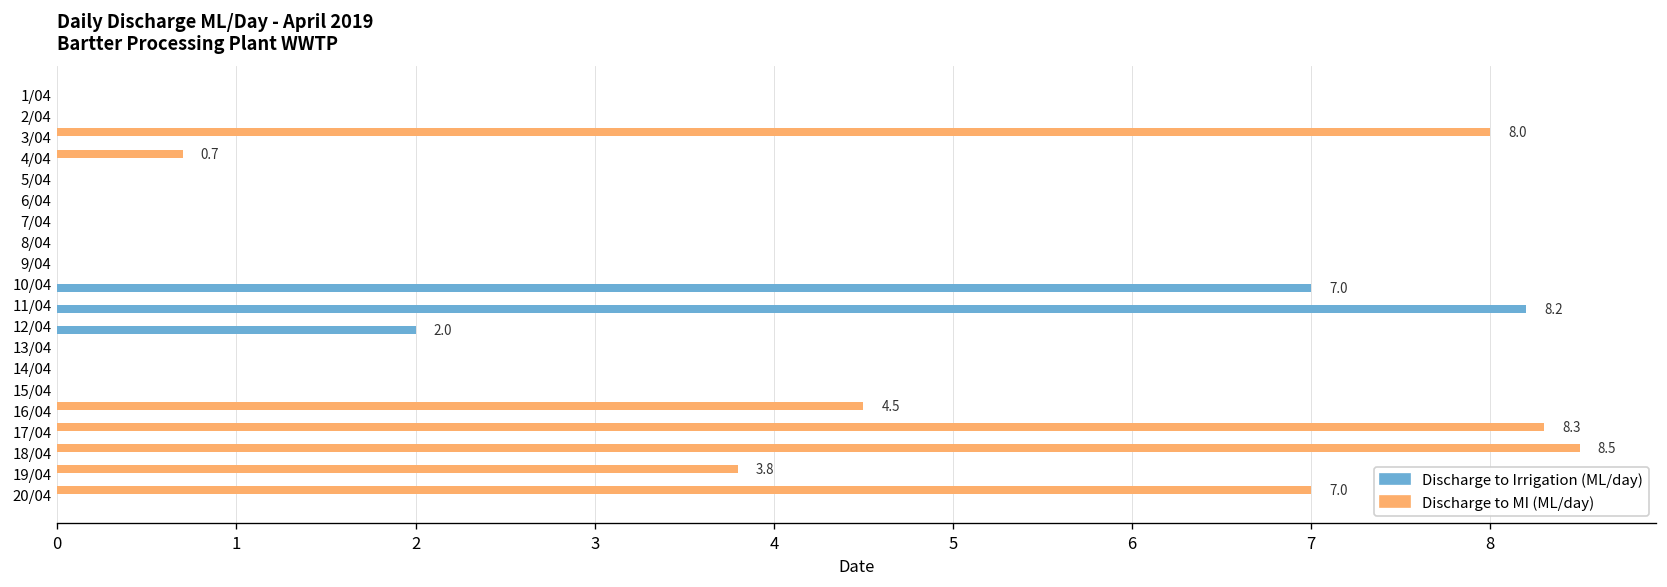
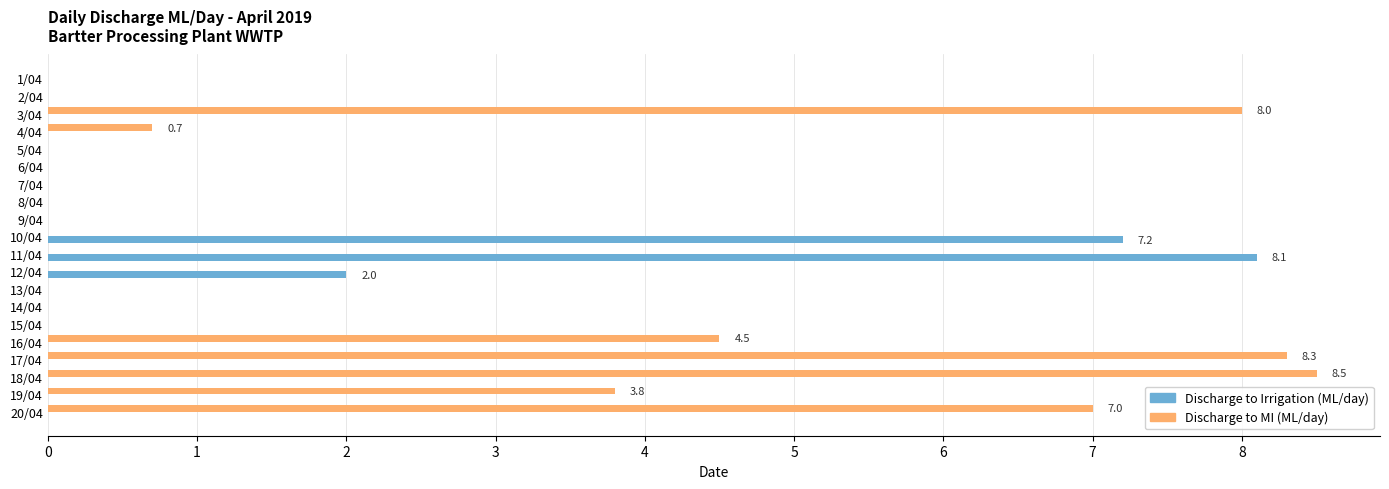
Discharge to Irrigation (ML/day), 10/04: 7.0 -> 7.2
Discharge to Irrigation (ML/day), 11/04: 8.2 -> 8.1
